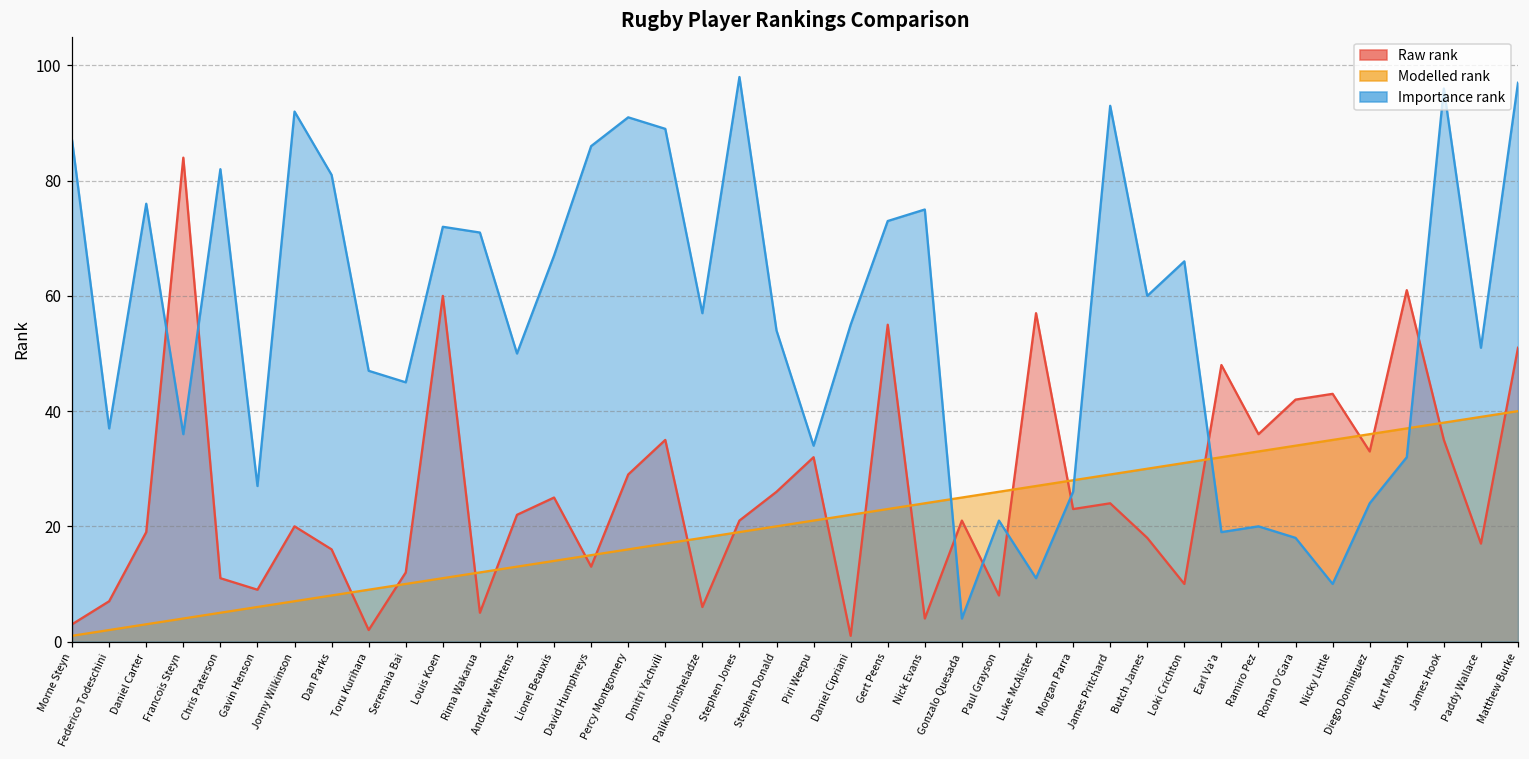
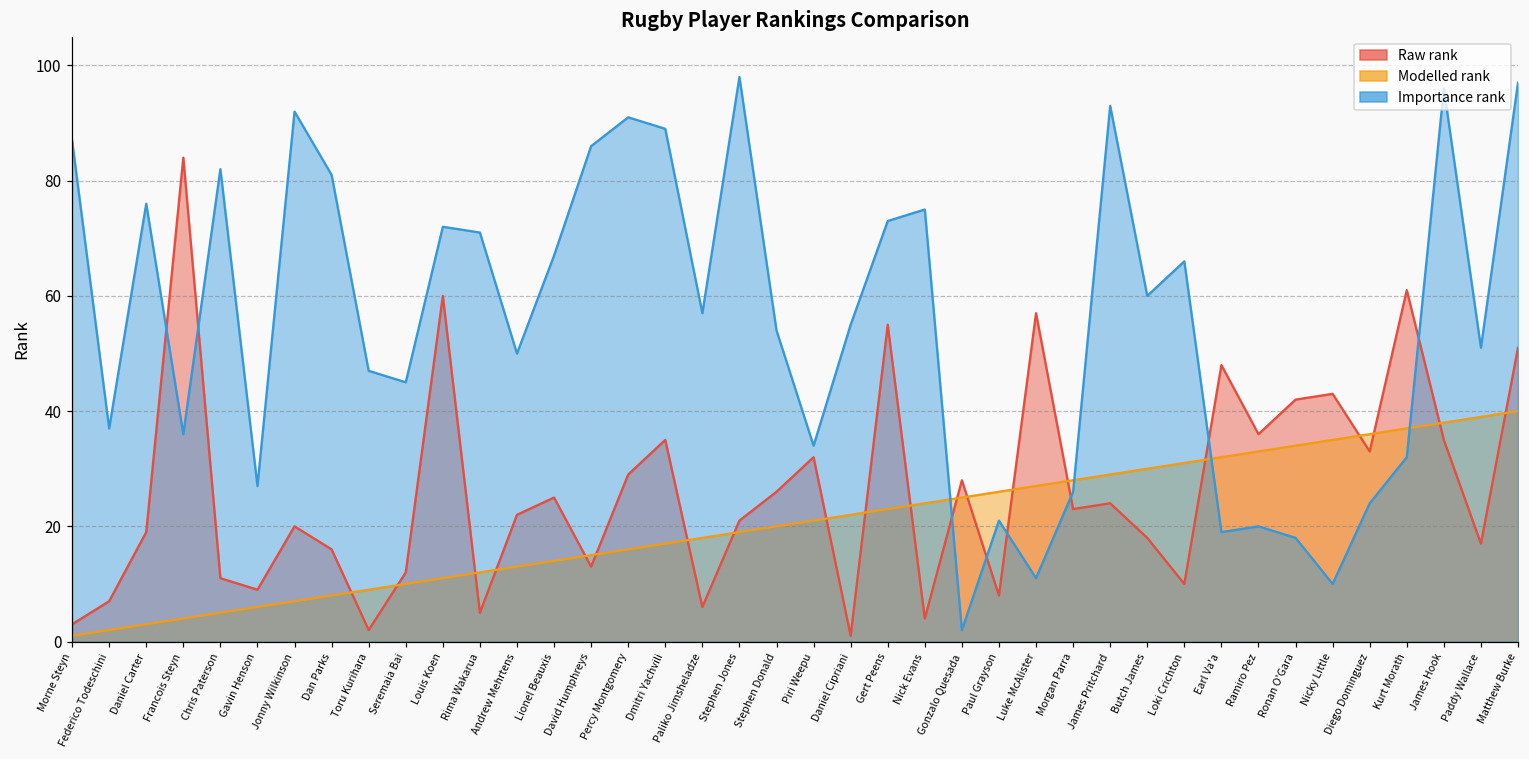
Raw rank, Gonzalo Quesada: 21 -> 28
Importance rank, Gonzalo Quesada: 4 -> 2
